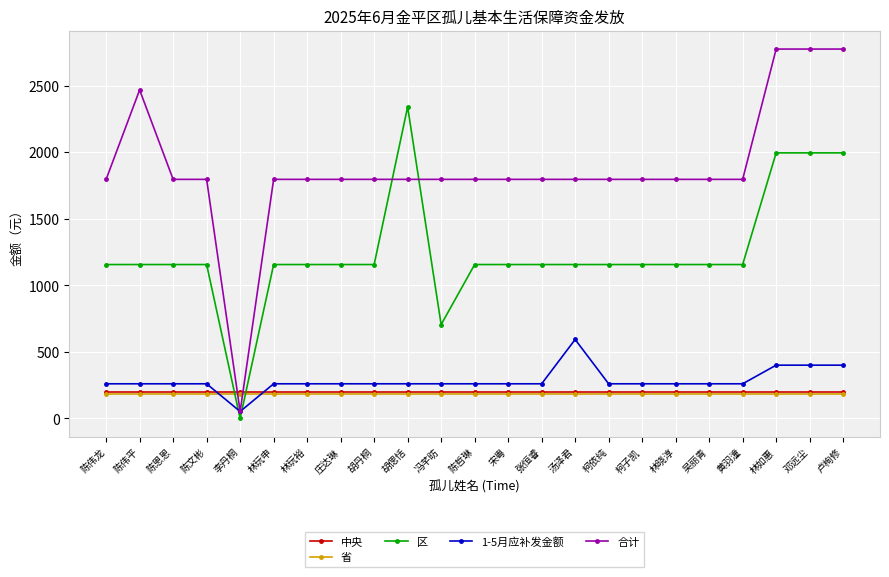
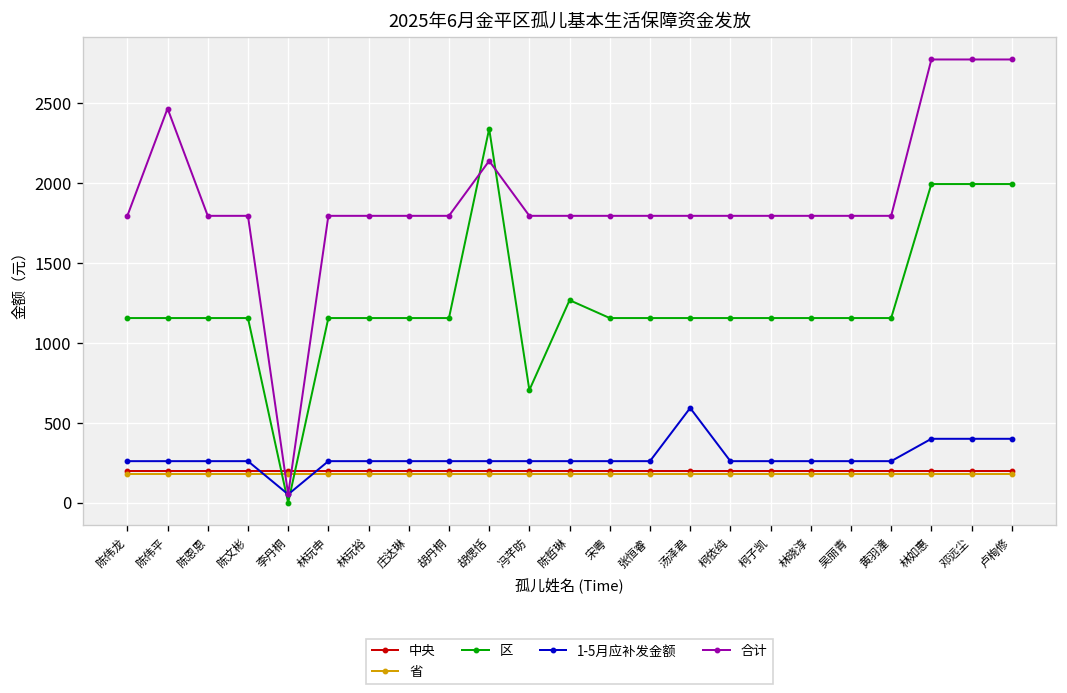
合计, 胡偲恬: 1800 -> 2140
区, 陈哲琳: 1160 -> 1270
